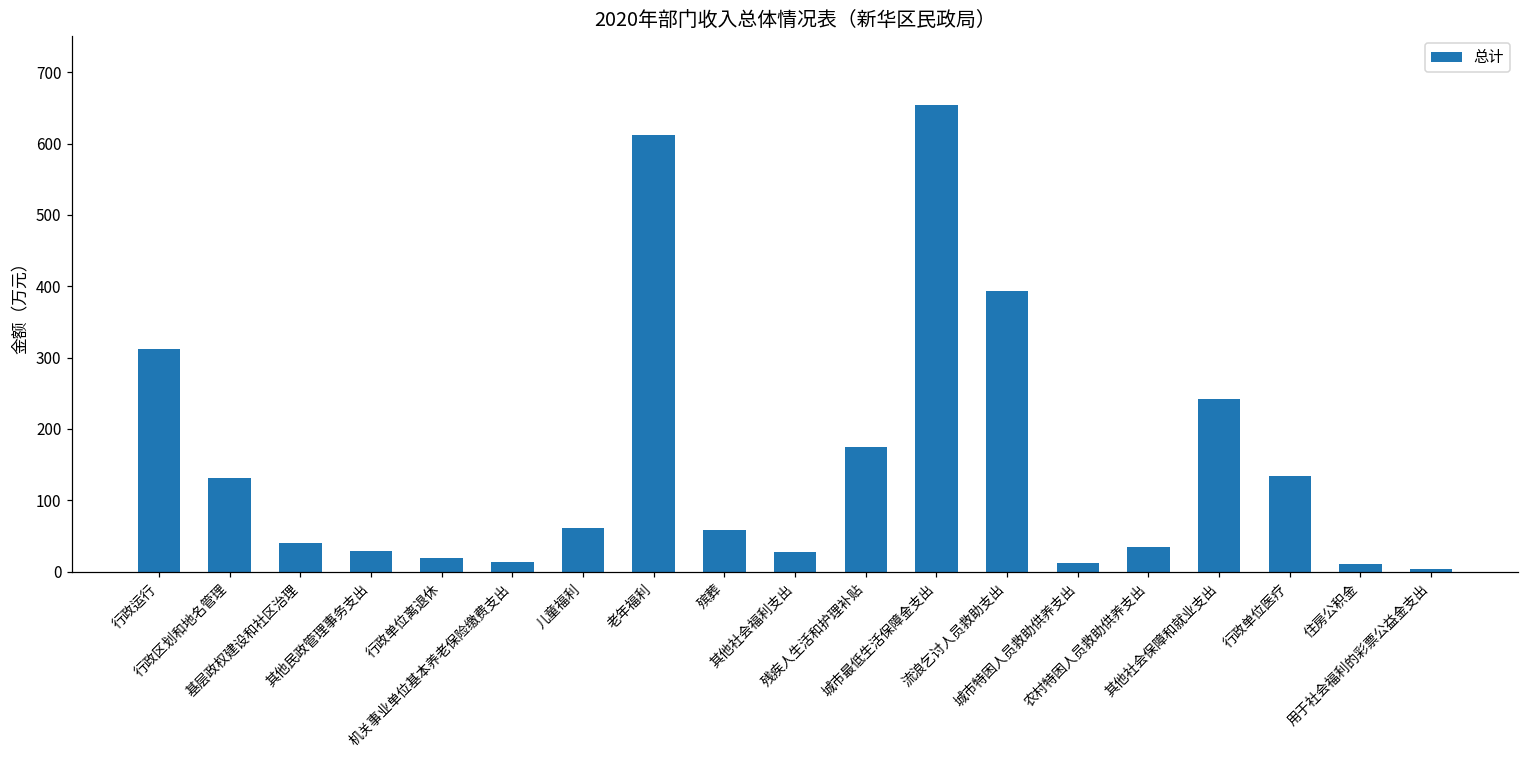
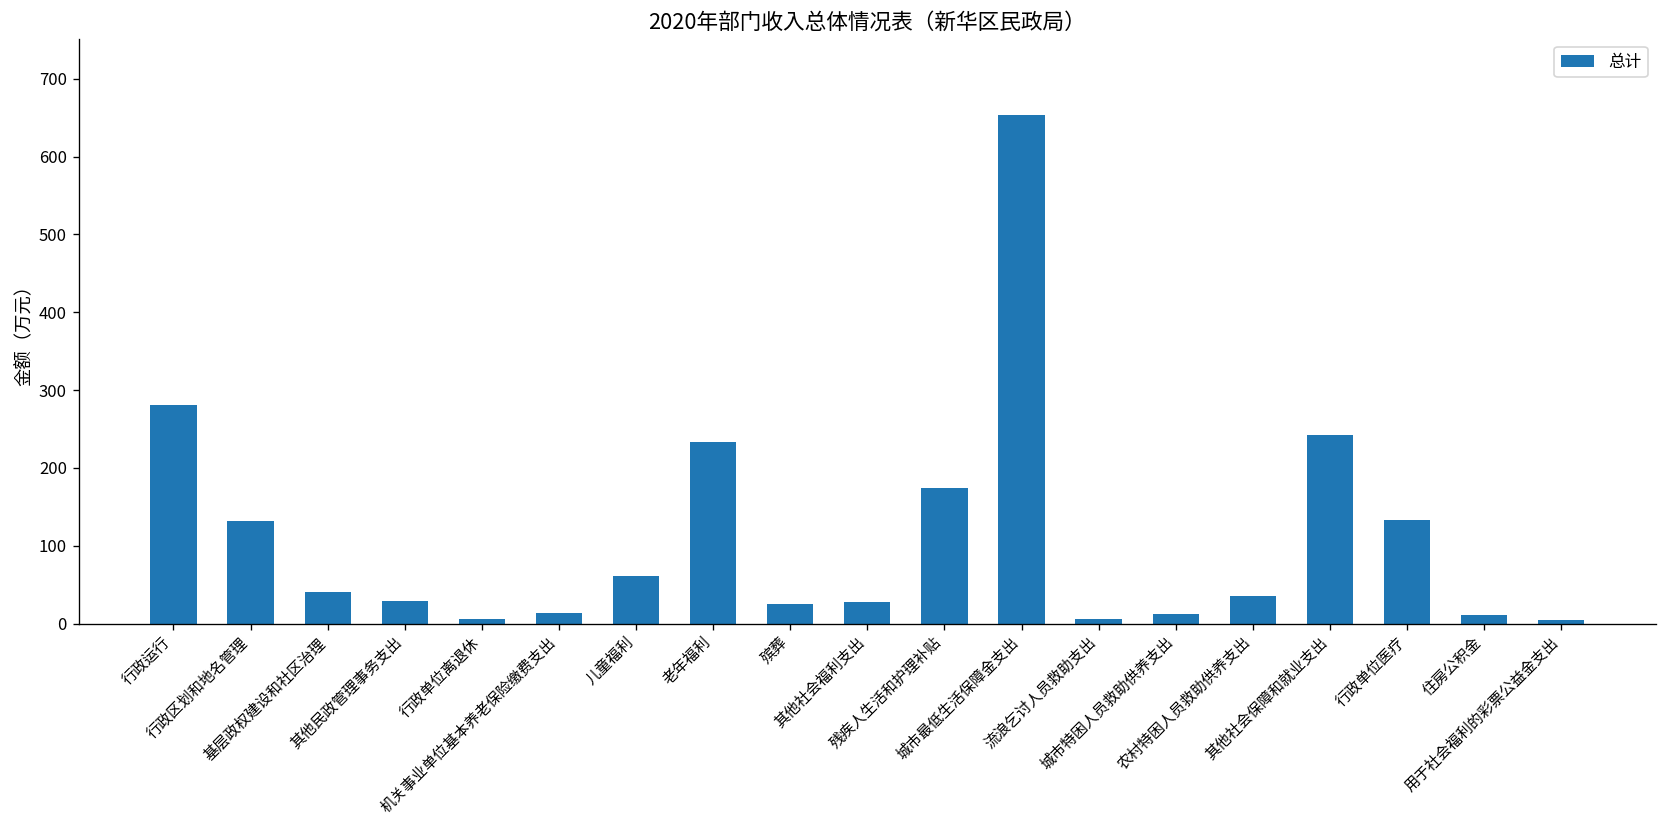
行政运行: 310 -> 280
行政单位离退休: 20 -> 10
老年福利: 610 -> 230
殡葬: 60 -> 30
流浪乞讨人员救助支出: 390 -> 10
